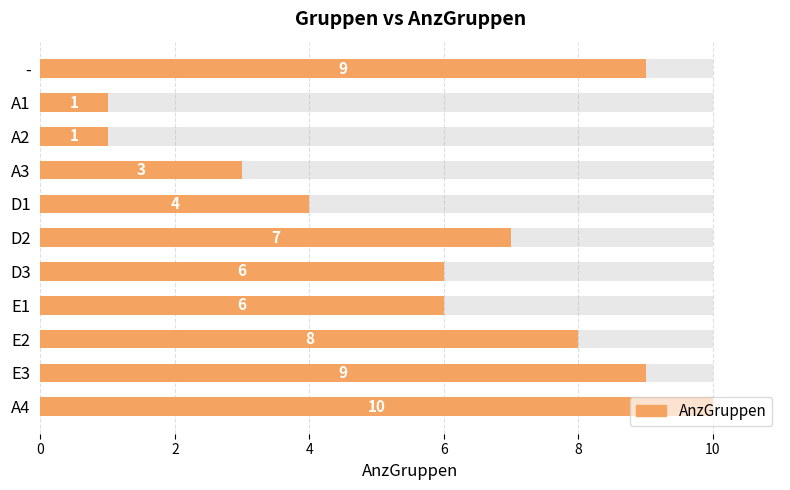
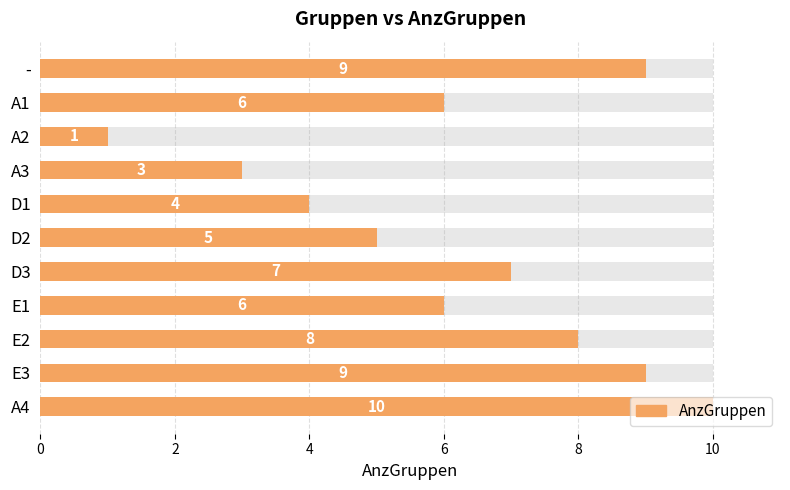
AnzGruppen, A1: 1 -> 6
AnzGruppen, D2: 7 -> 5
AnzGruppen, D3: 6 -> 7
